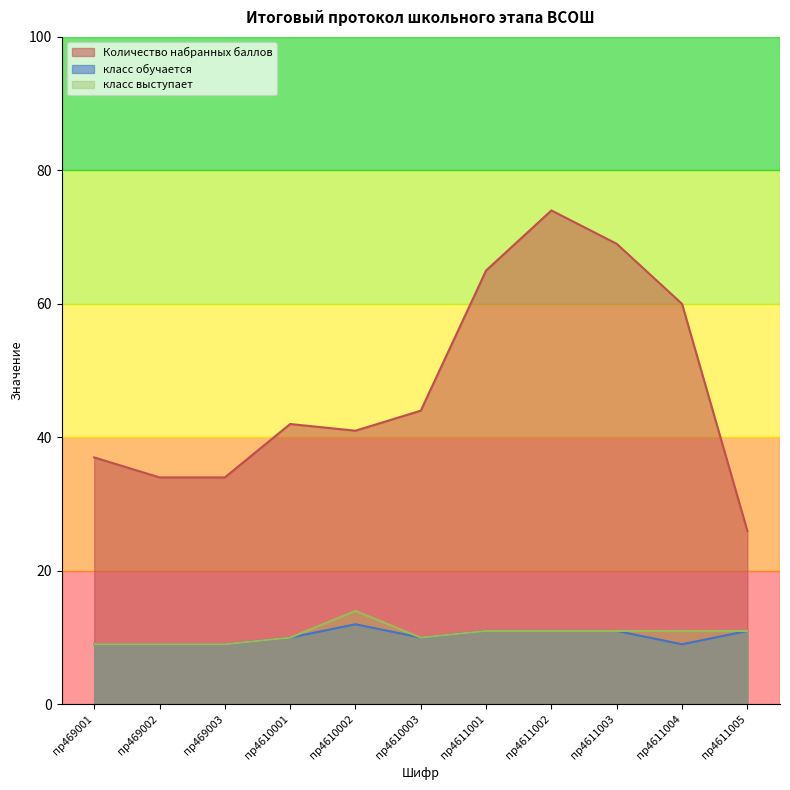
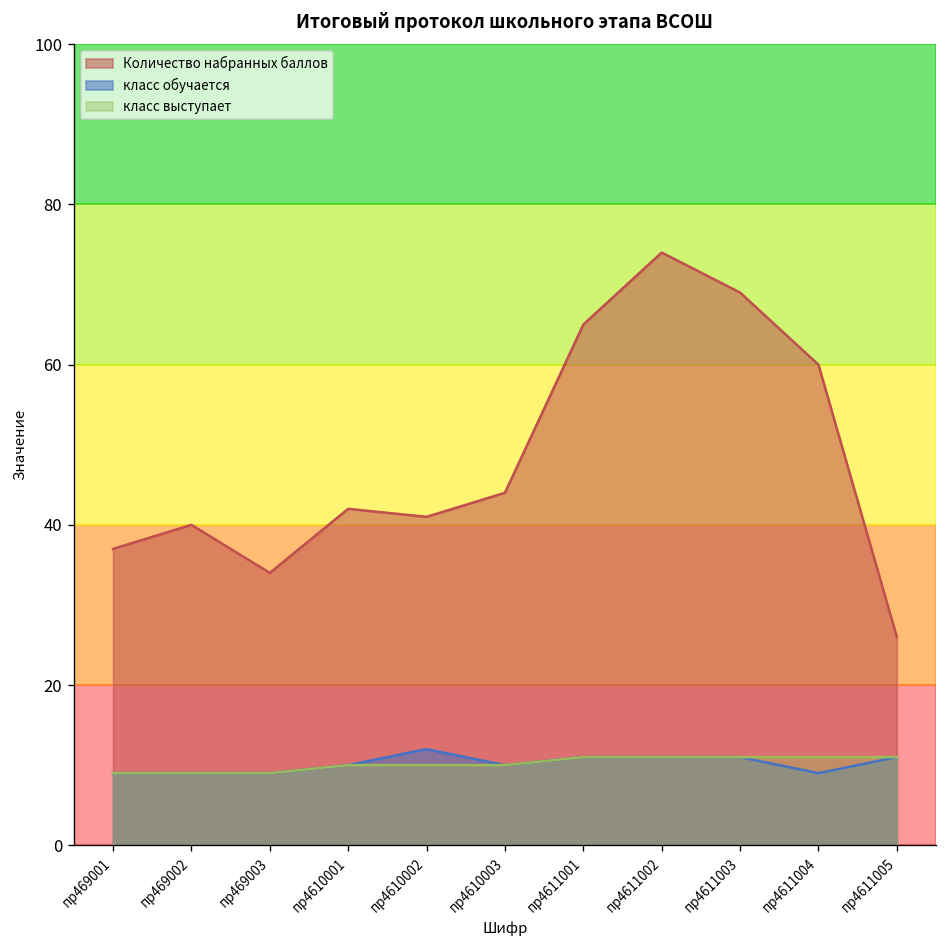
Количество набранных баллов, пр469002: 34 -> 40
класс выступает, пр4610002: 14 -> 10
